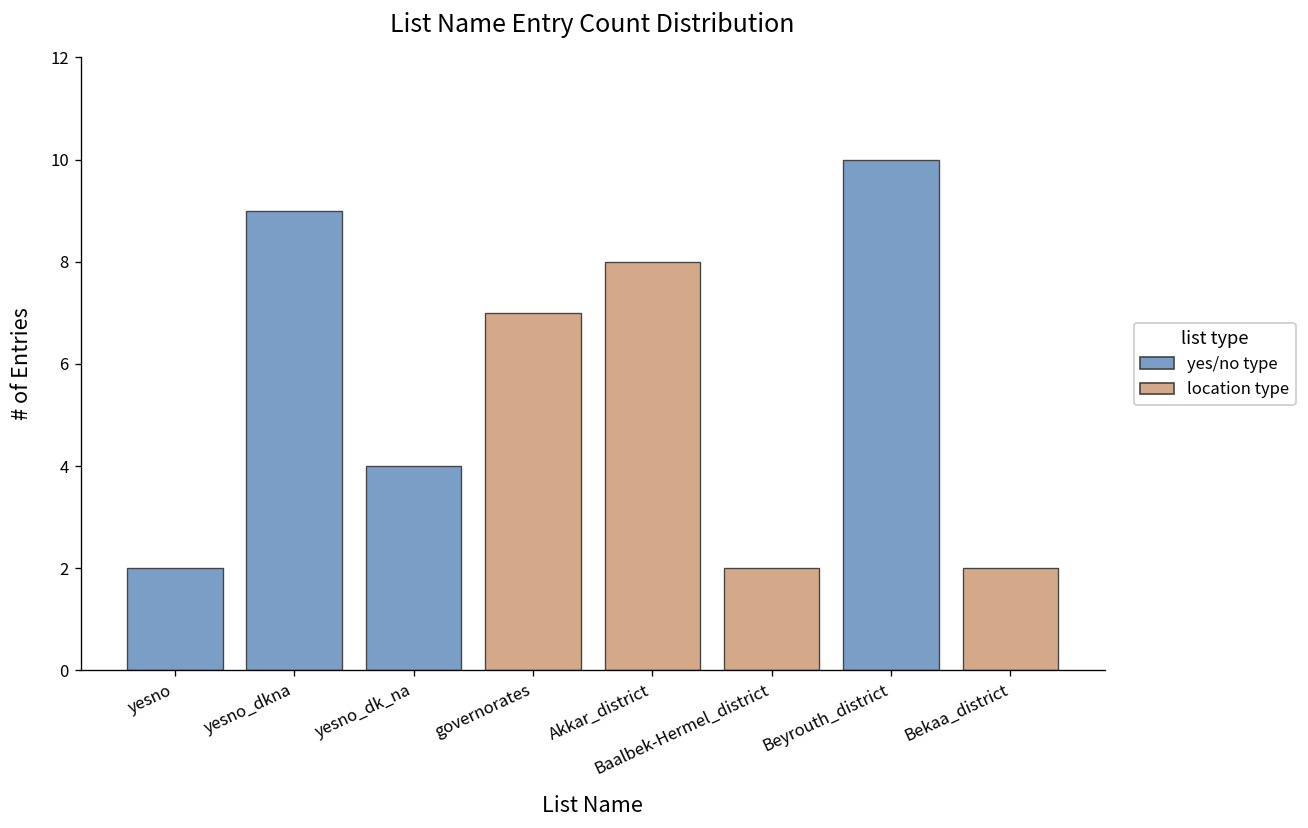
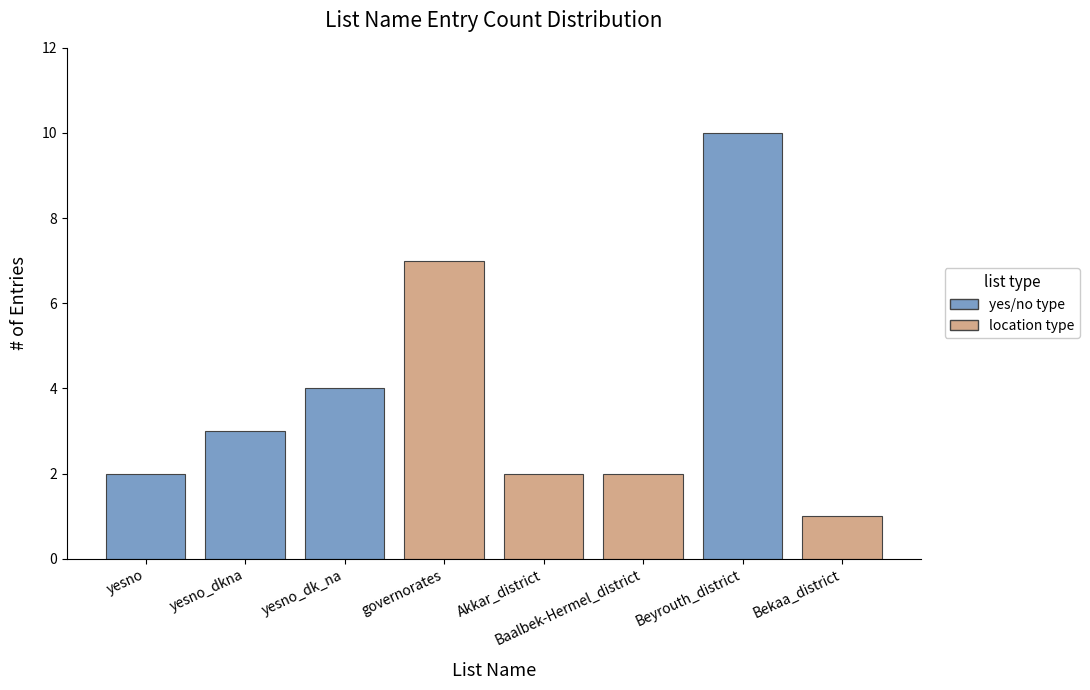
yesno_dkna: 9 -> 3
Akkar_district: 8 -> 2
Bekaa_district: 2 -> 1
